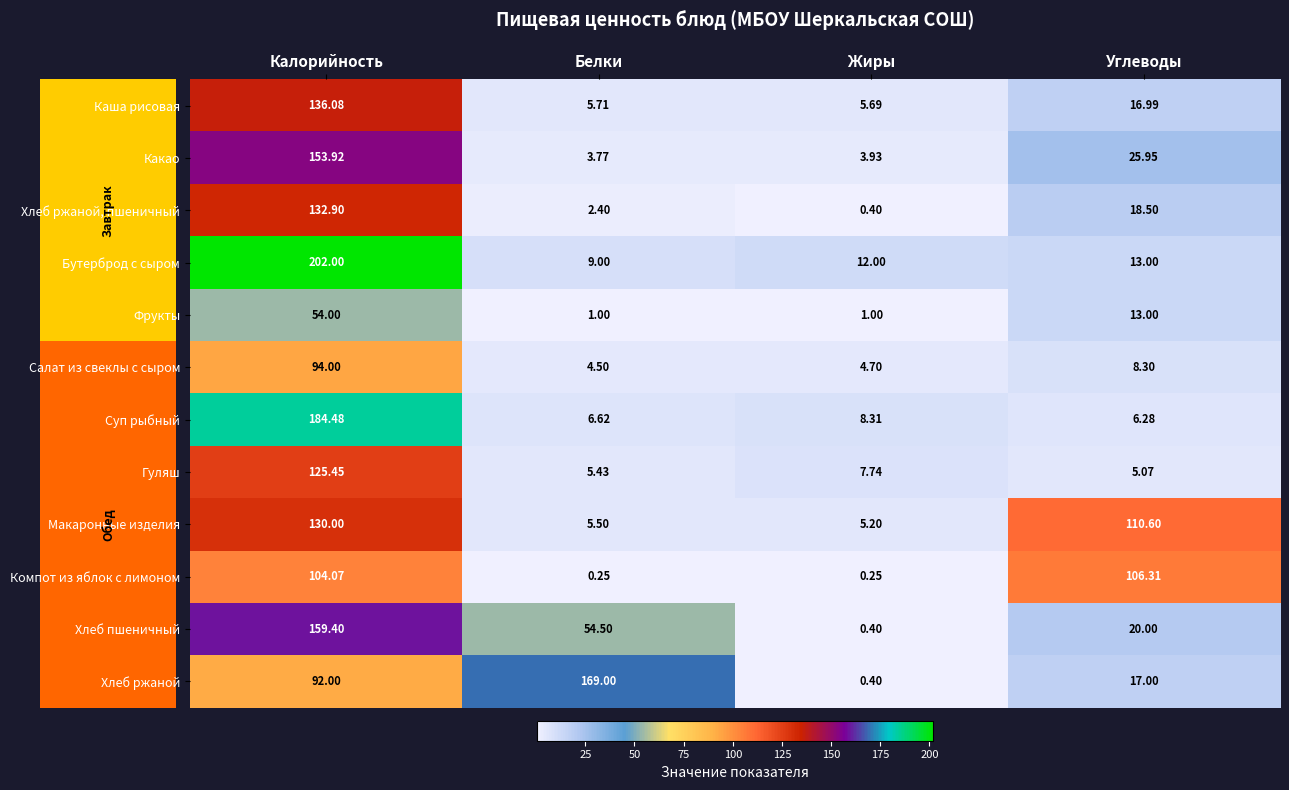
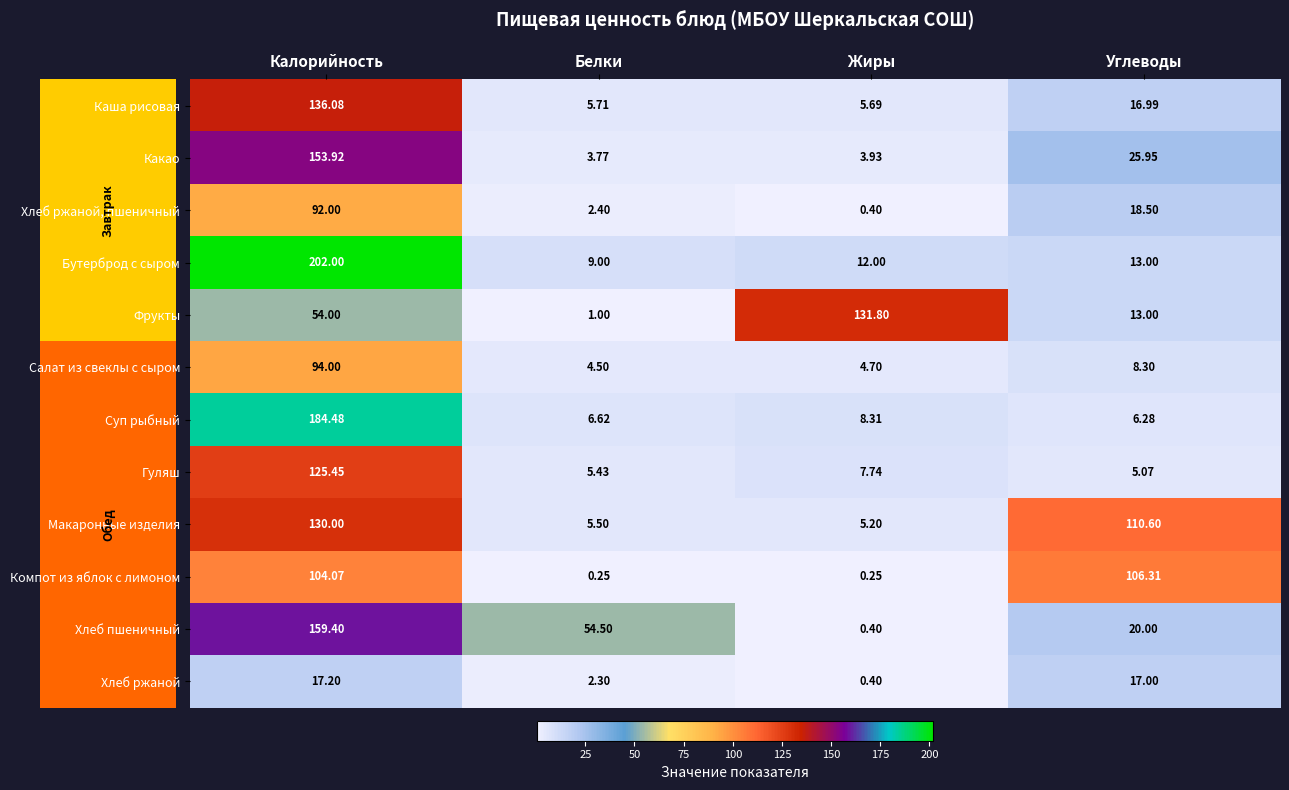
Хлеб ржаной, пшеничный, Калорийность: 132.90 -> 92.00
Фрукты, Жиры: 1.00 -> 131.80
Хлеб ржаной, Калорийность: 92.00 -> 17.20
Хлеб ржаной, Белки: 169.00 -> 2.30
